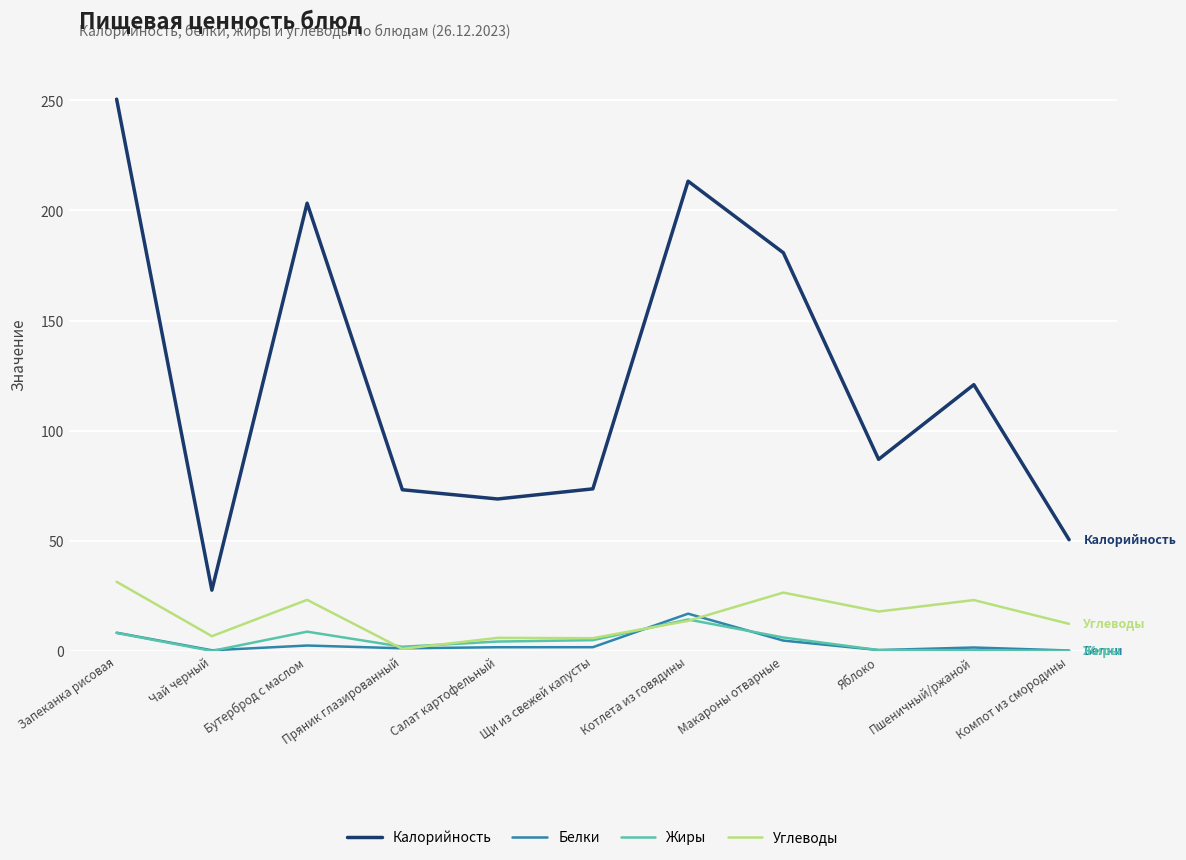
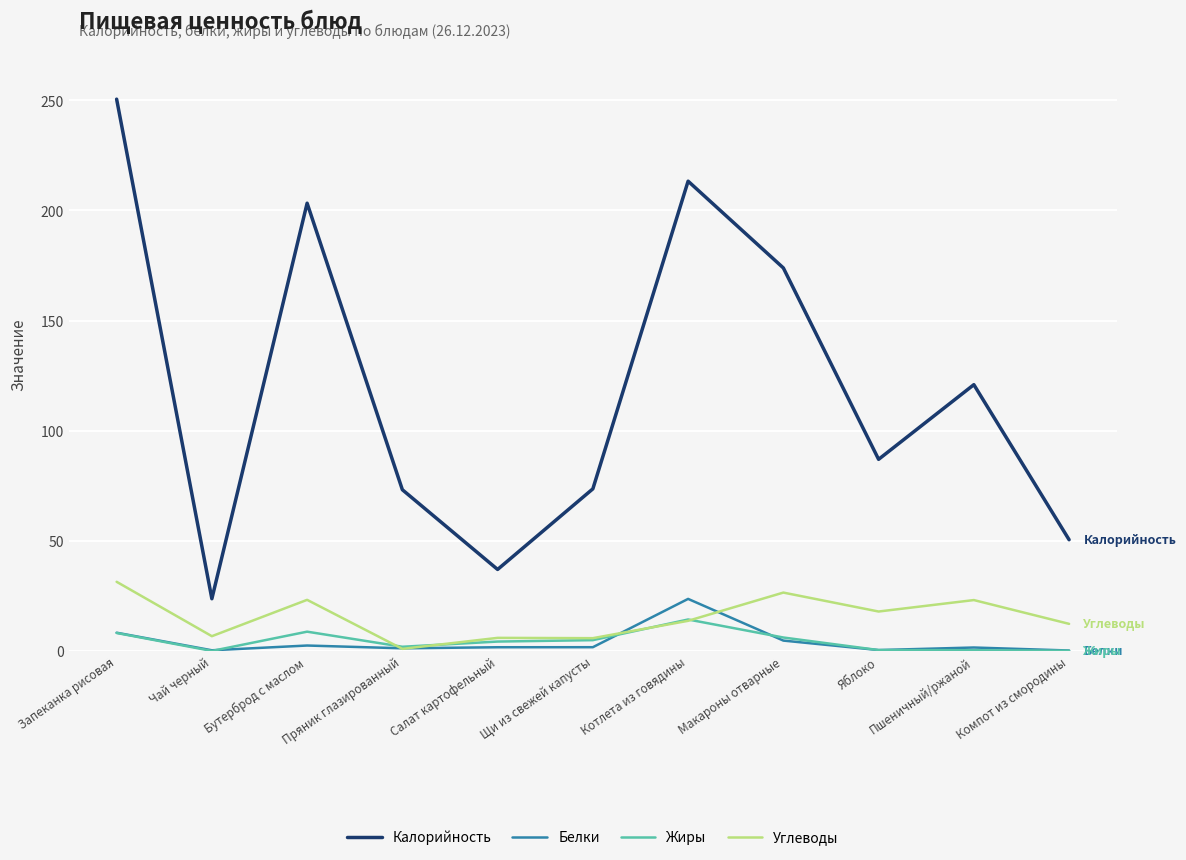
Калорийность, Чай черный: 28 -> 24
Калорийность, Салат картофельный: 69 -> 37
Белки, Котлета из говядины: 17 -> 24
Калорийность, Макароны отварные: 181 -> 174
